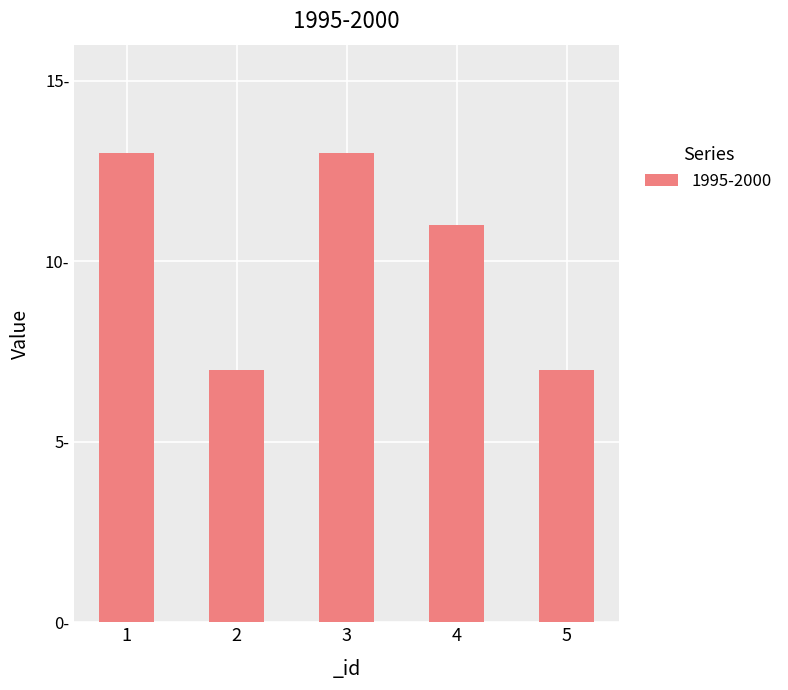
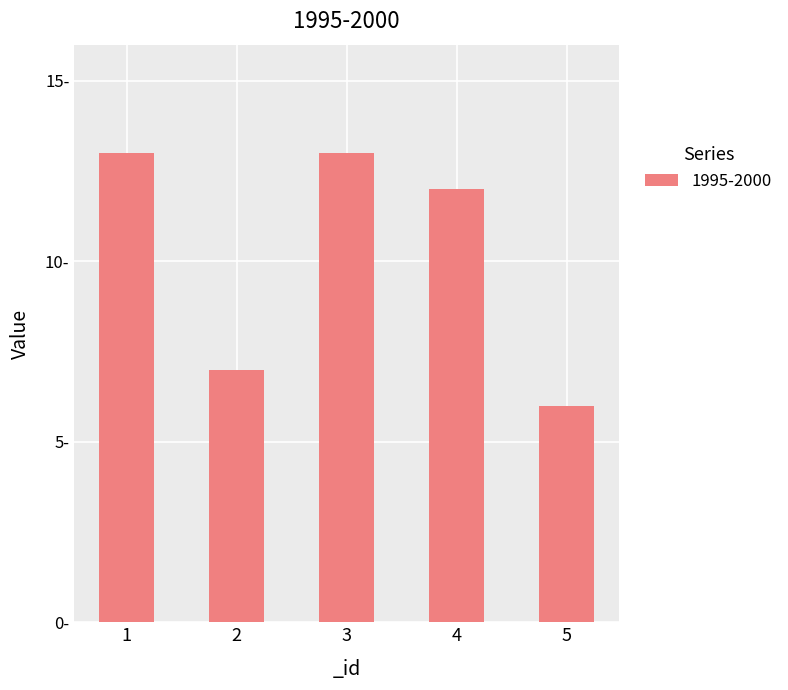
4: 11- -> 12-
5: 7- -> 6-
